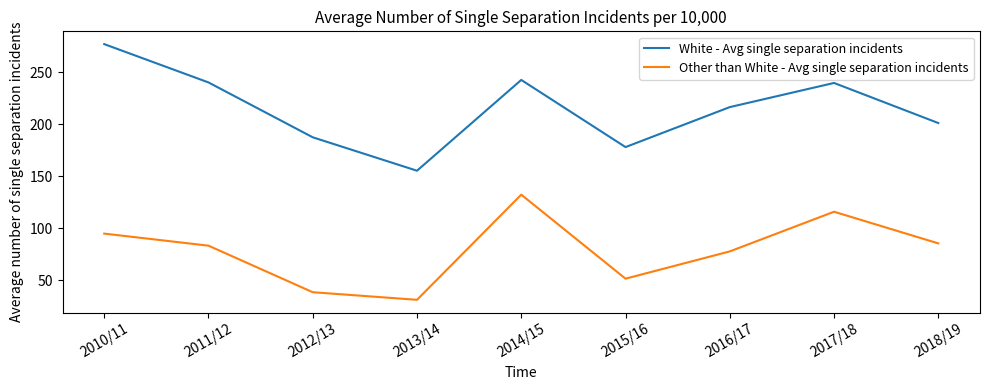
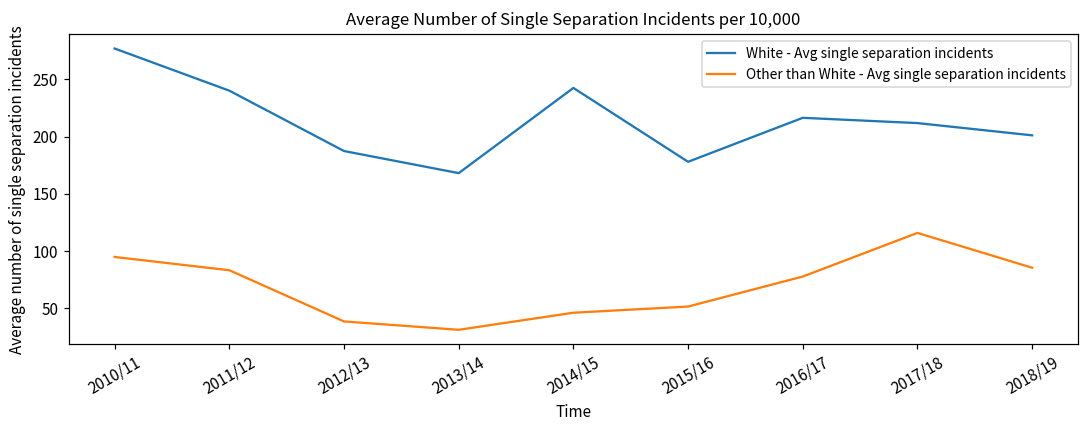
White - Avg single separation incidents, 2013/14: 155 -> 168
Other than White - Avg single separation incidents, 2014/15: 132 -> 46
White - Avg single separation incidents, 2017/18: 240 -> 212
